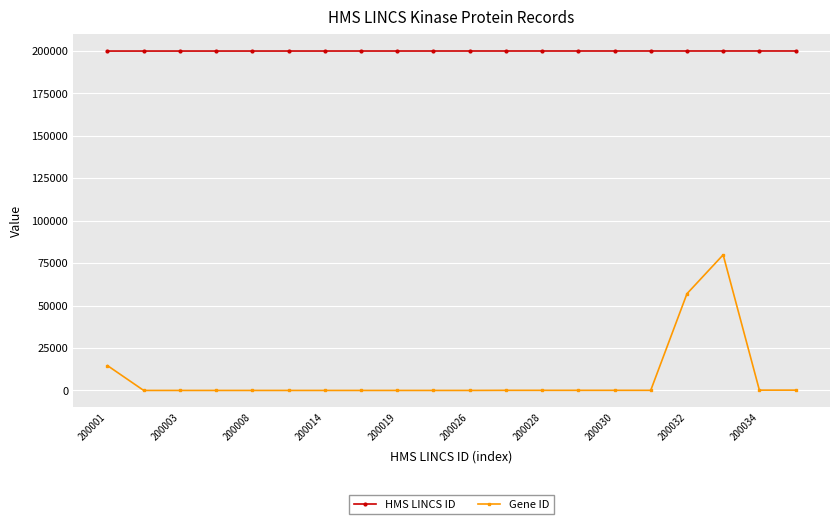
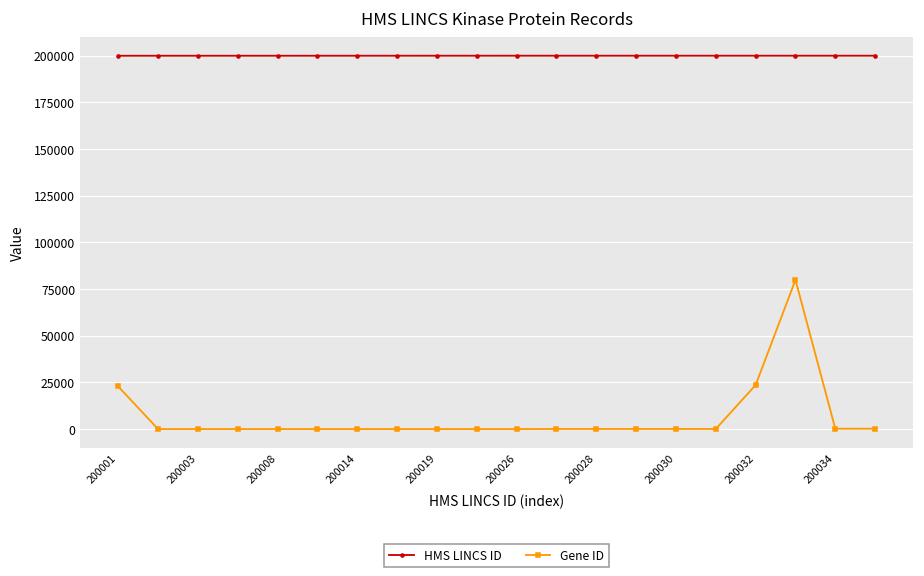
Gene ID, 200001: 15000 -> 23000
Gene ID, 200032: 57000 -> 24000
